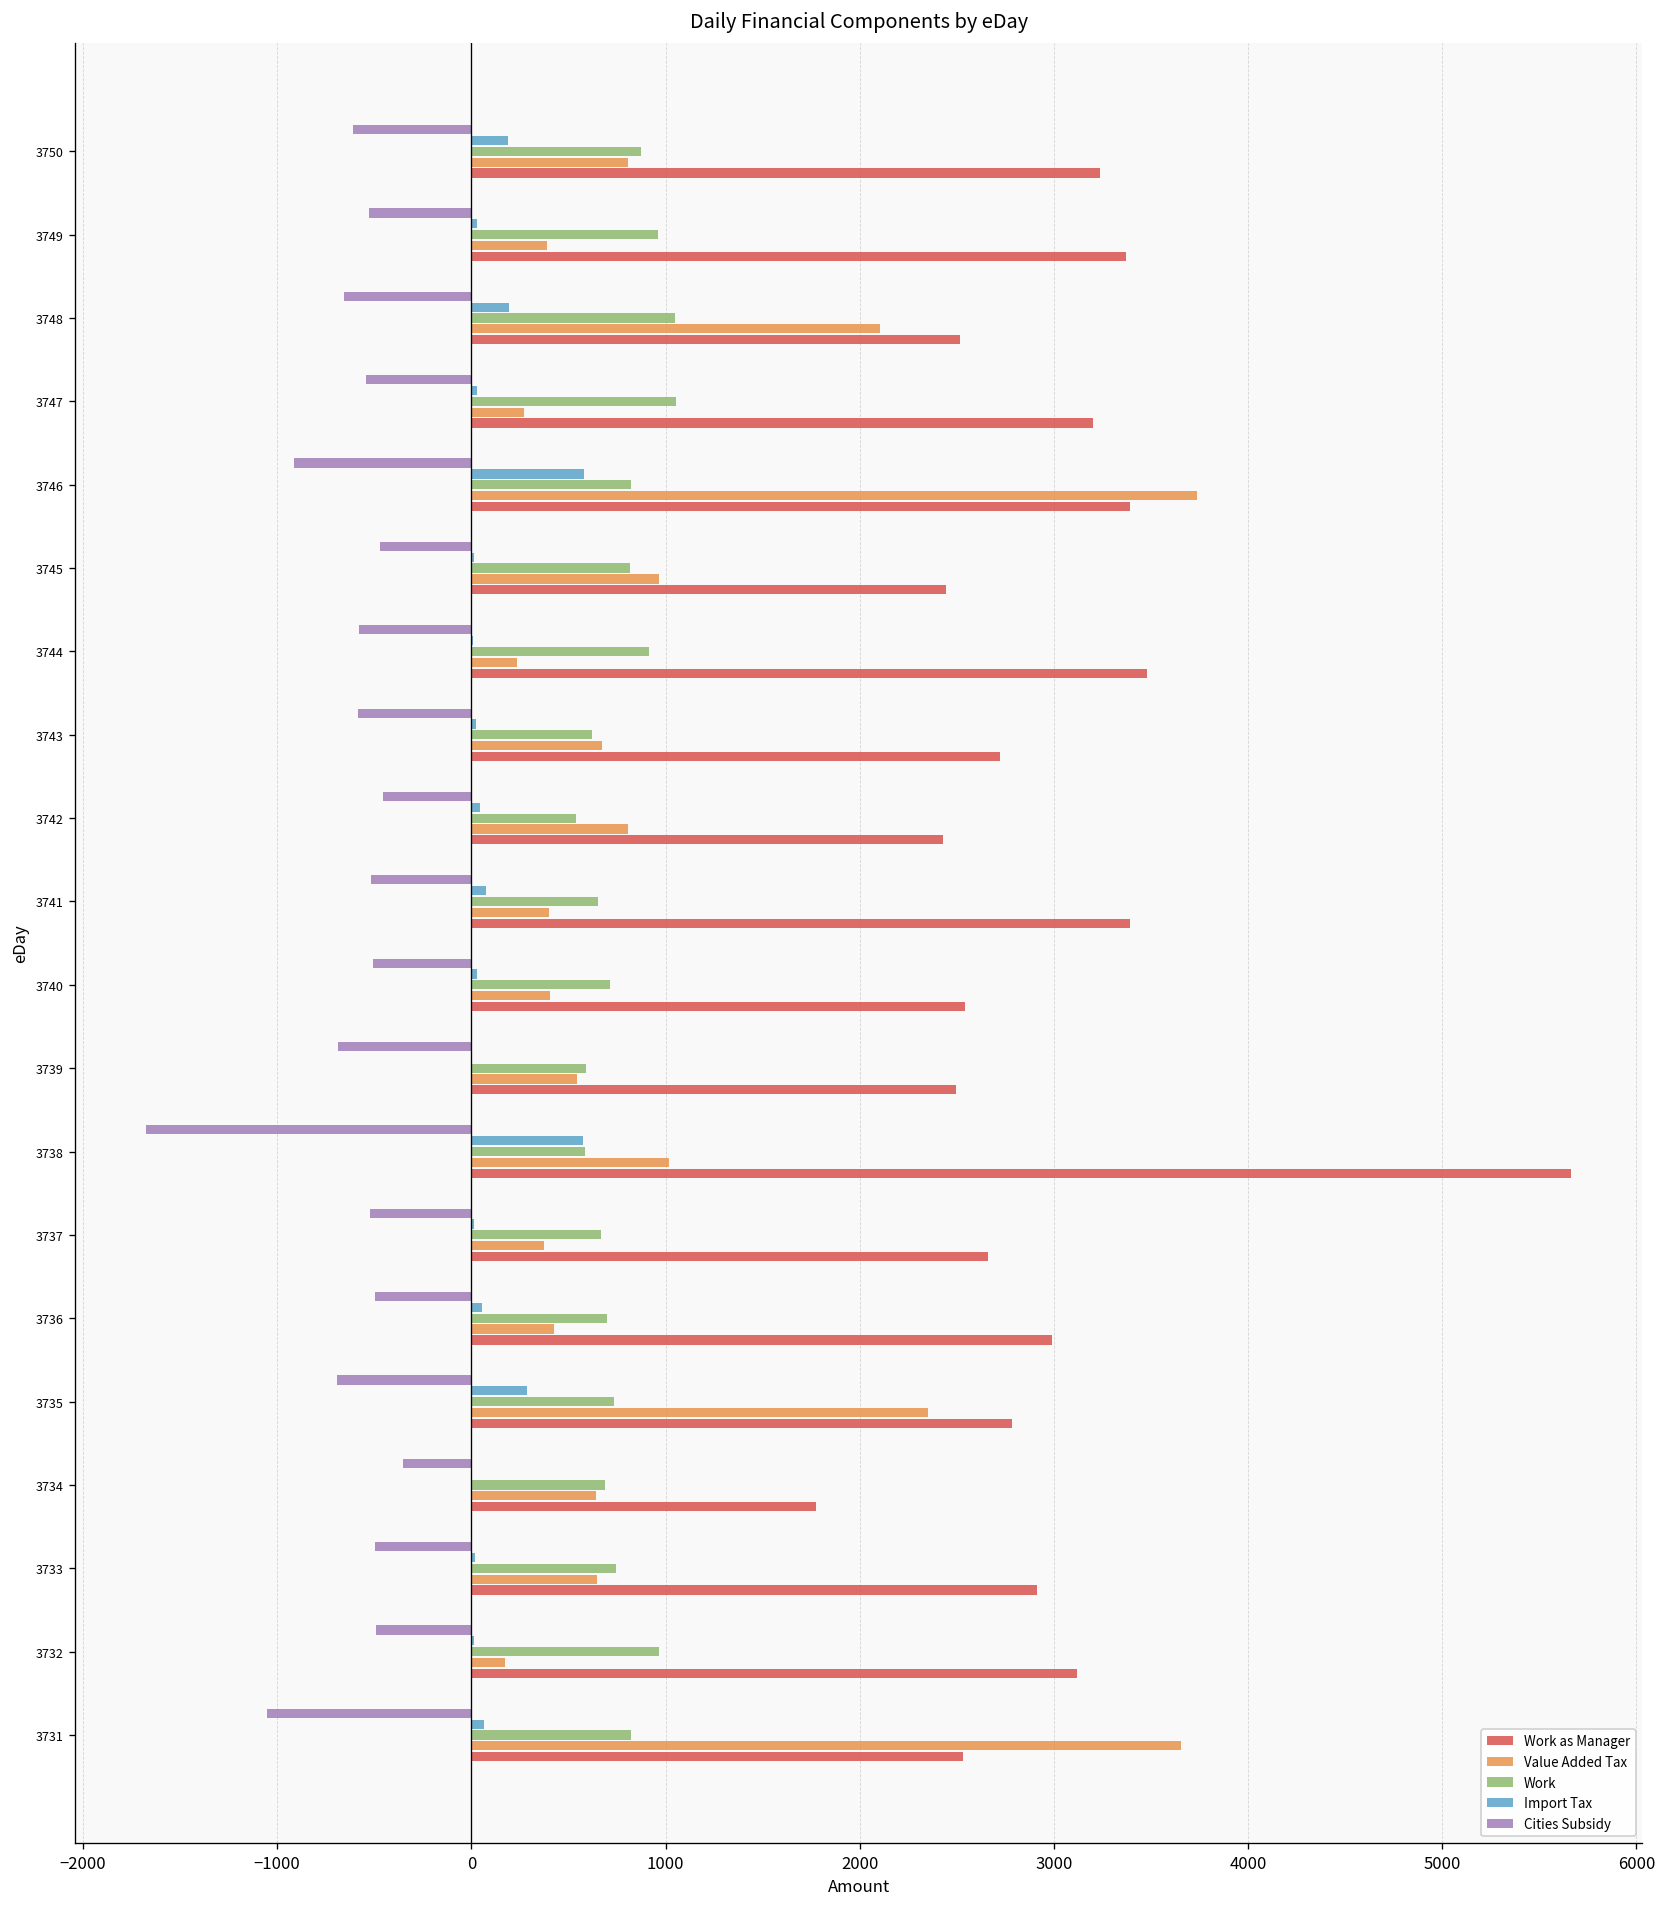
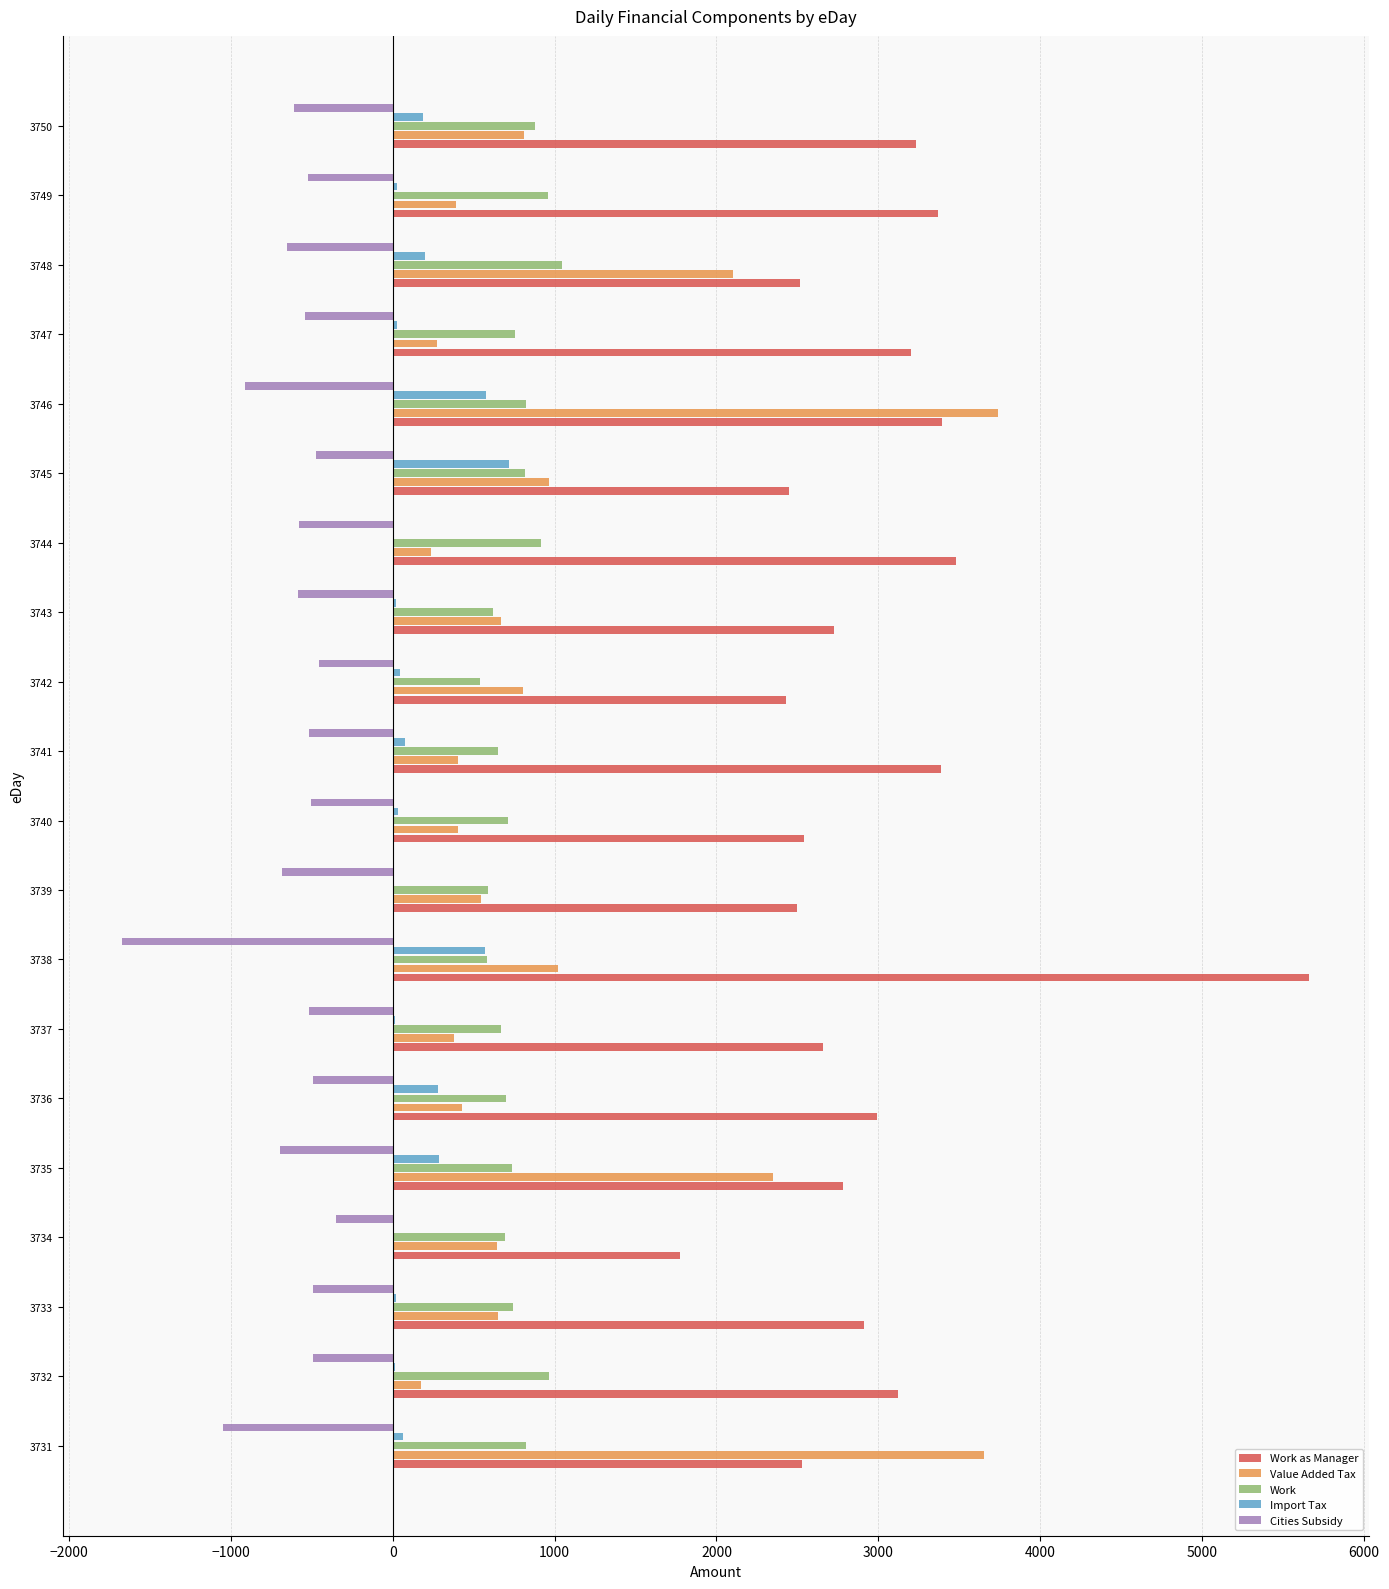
Work, 3747: 1060 -> 760
Import Tax, 3745: 10 -> 720
Import Tax, 3736: 50 -> 280
